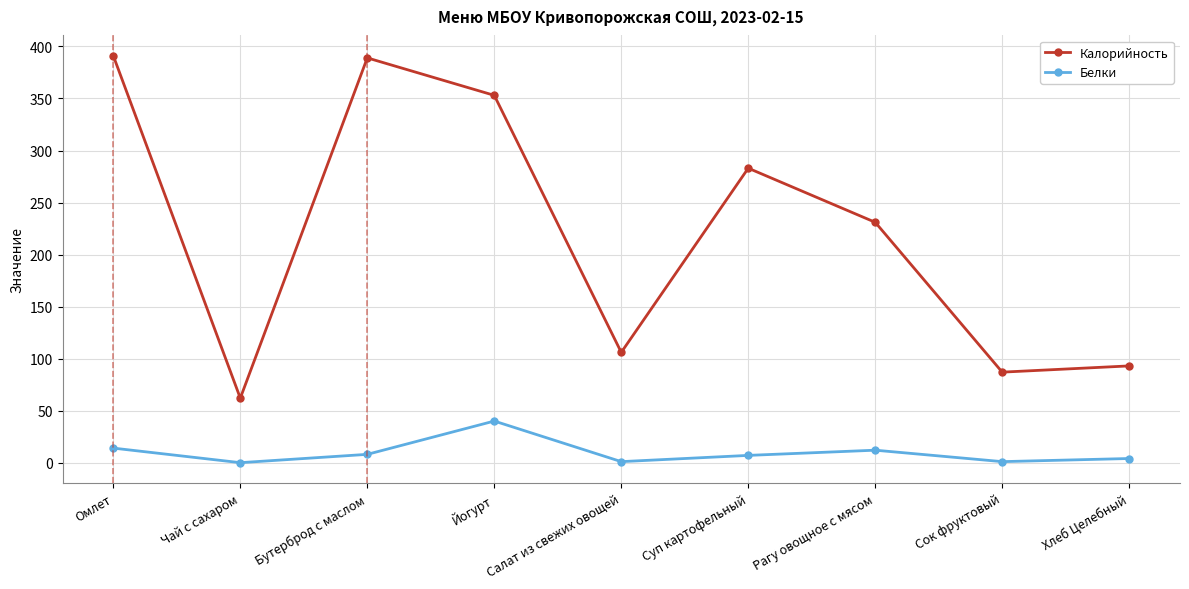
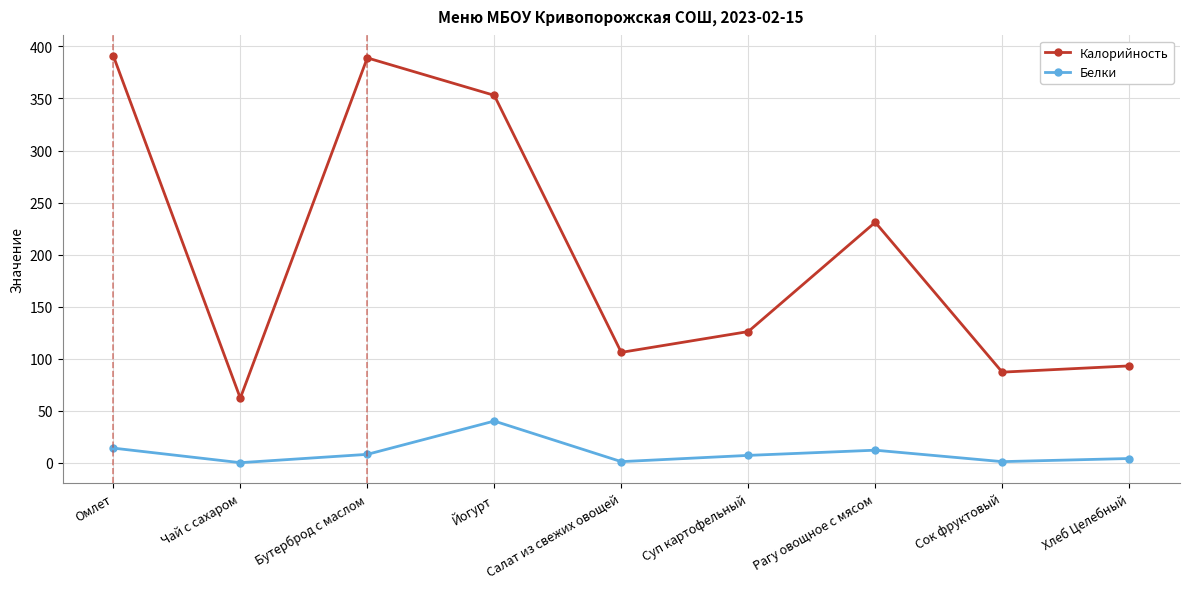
Калорийность, Суп картофельный: 283 -> 126
